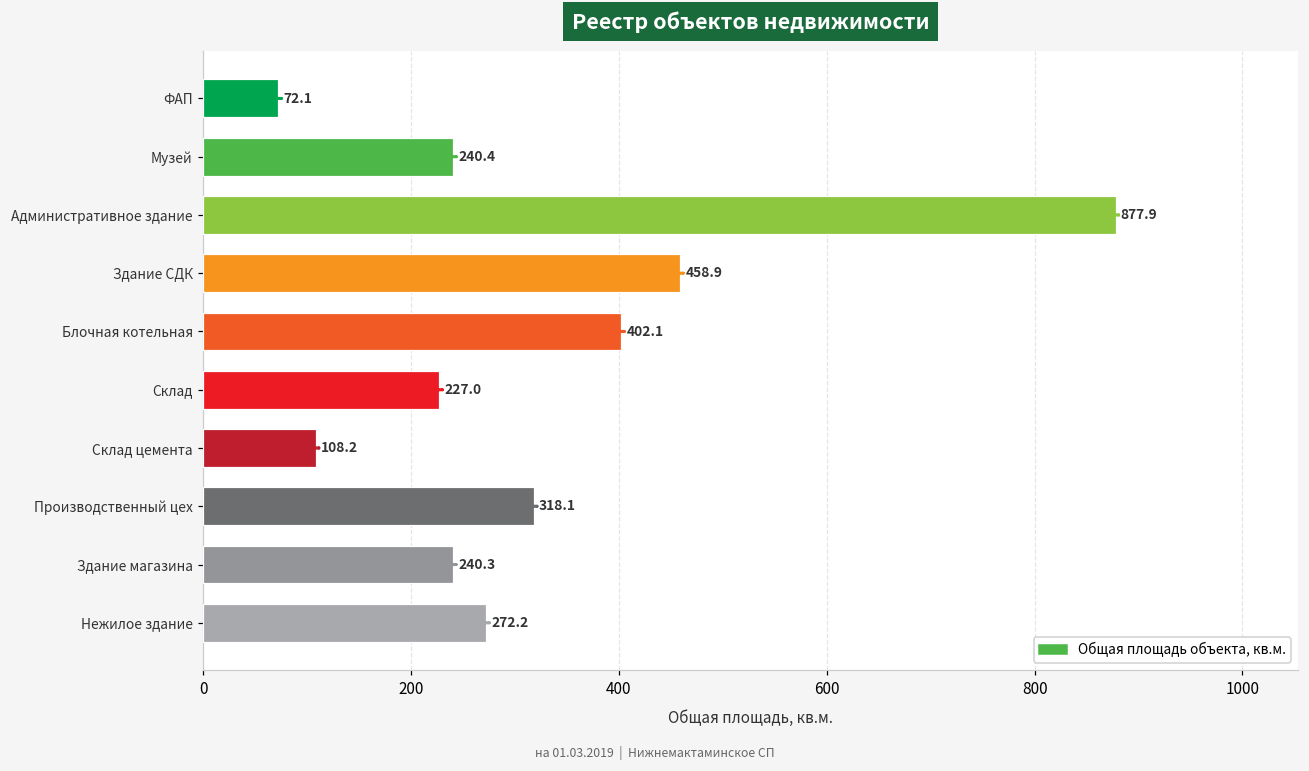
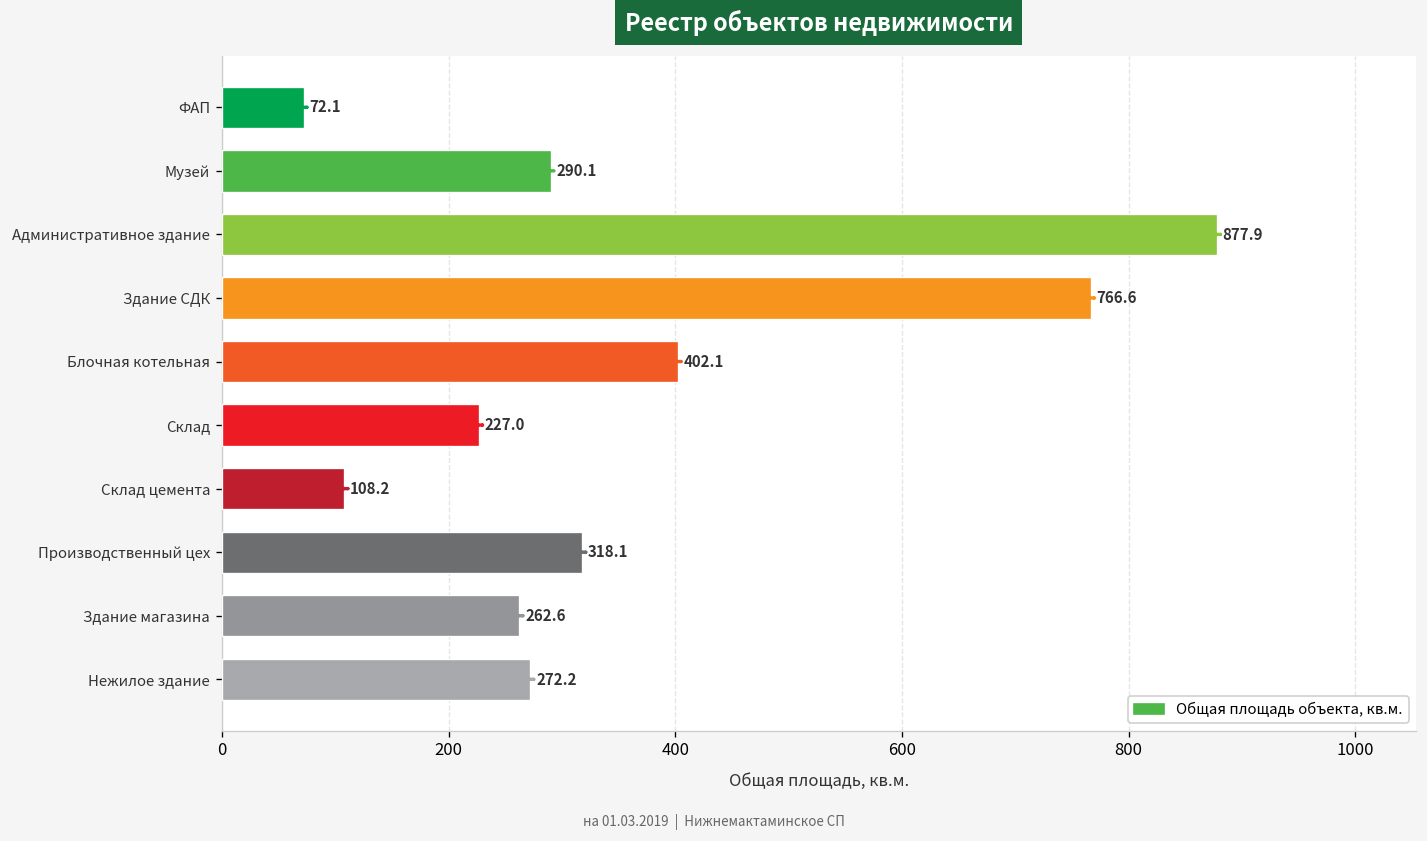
Музей: 240.4 -> 290.1
Здание СДК: 458.9 -> 766.6
Здание магазина: 240.3 -> 262.6
